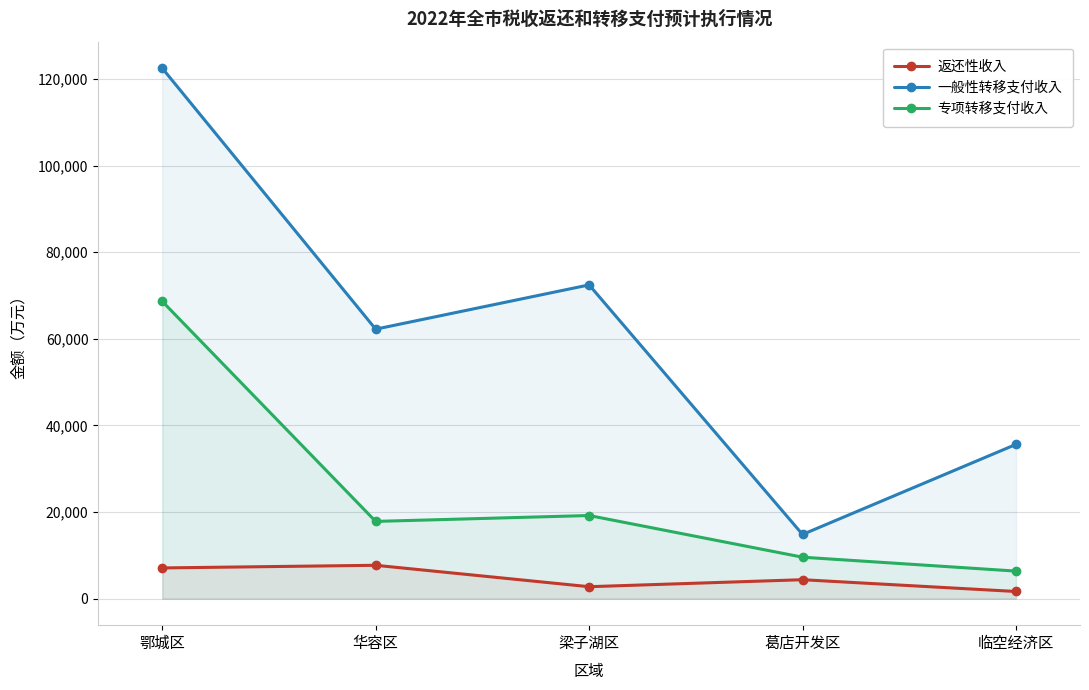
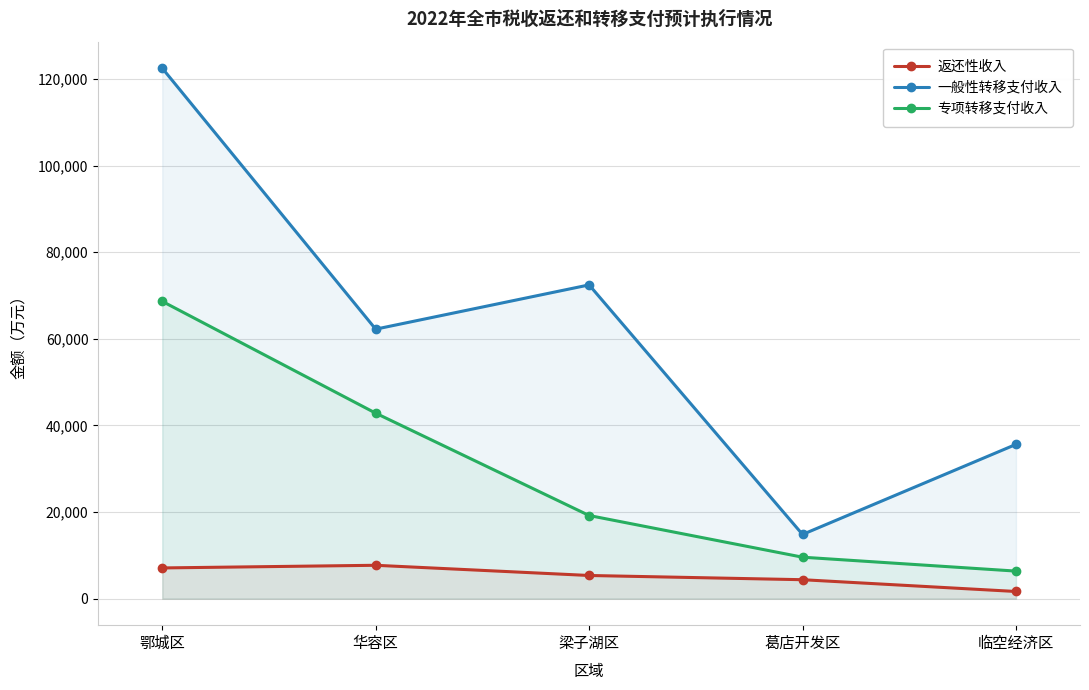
专项转移支付收入, 华容区: 18,000 -> 43,000
返还性收入, 梁子湖区: 3,000 -> 5,000
